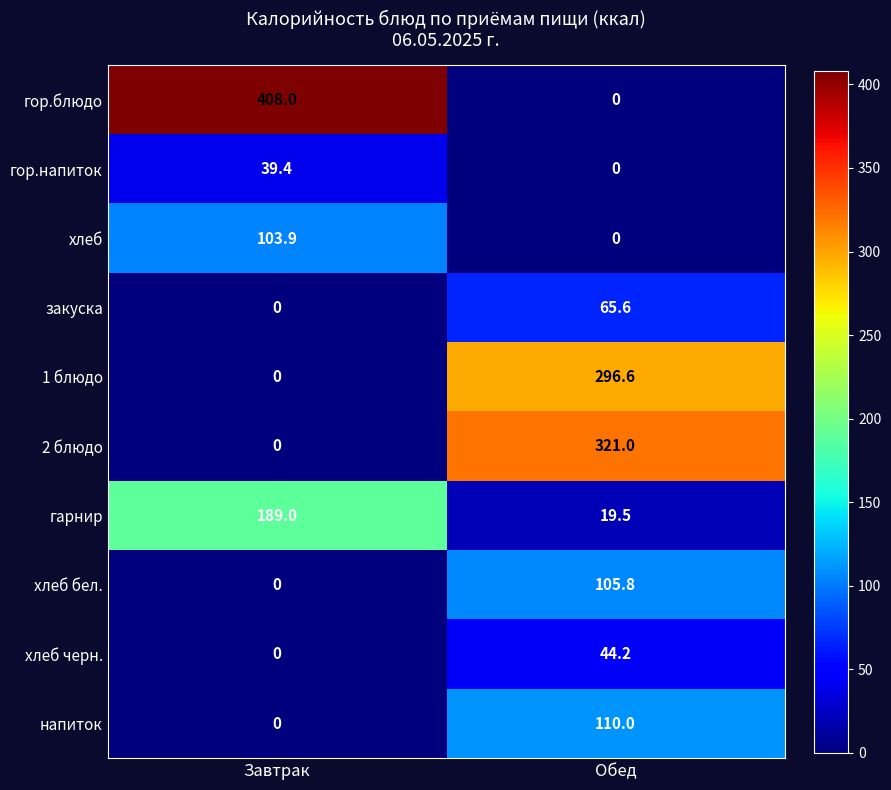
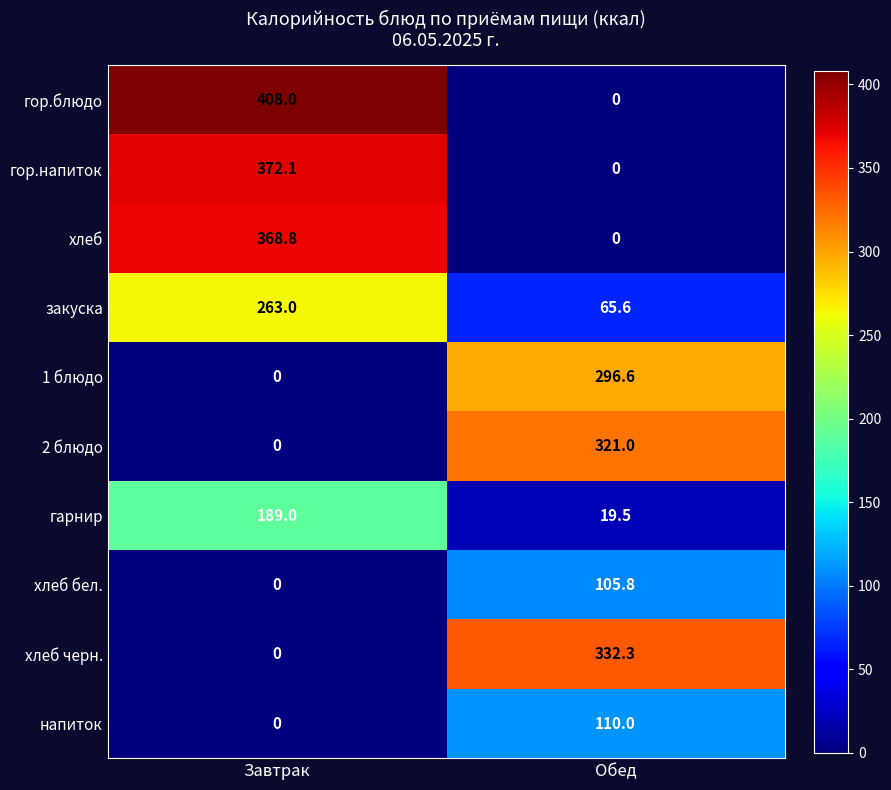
гор.напиток, Завтрак: 39.4 -> 372.1
хлеб, Завтрак: 103.9 -> 368.8
закуска, Завтрак: 0 -> 263.0
хлеб черн., Обед: 44.2 -> 332.3
